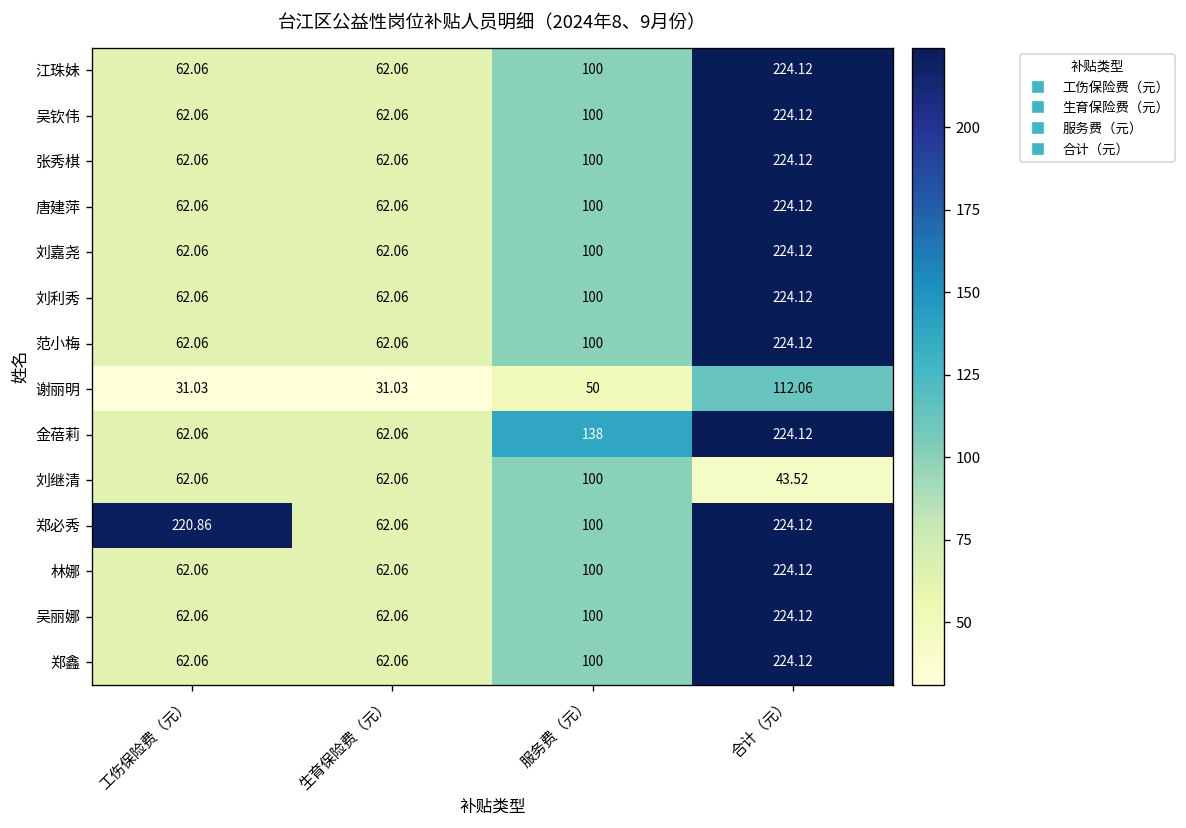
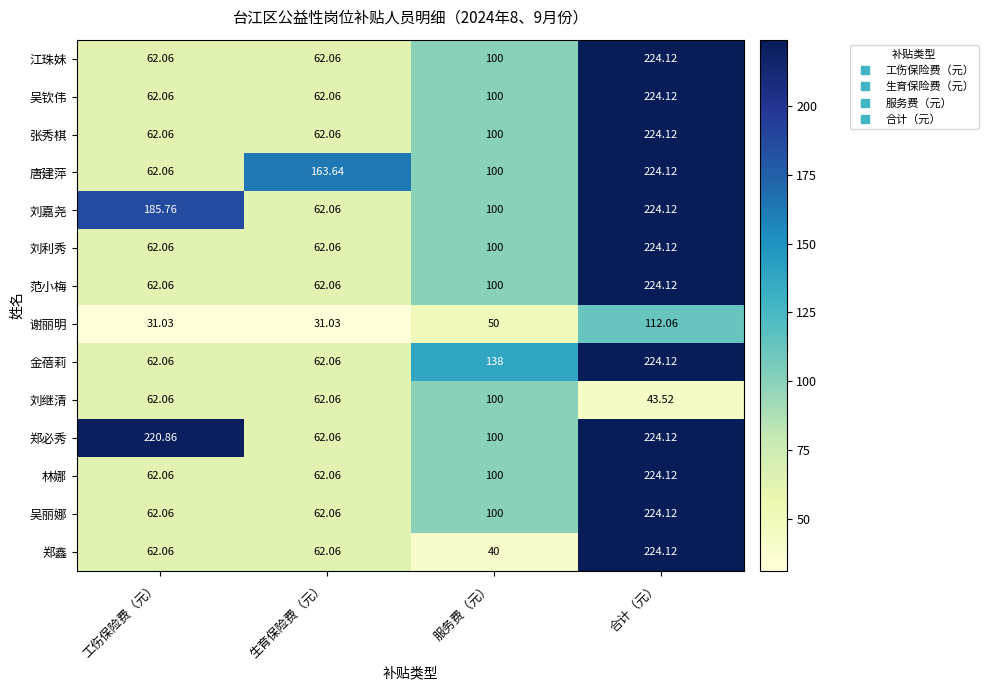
唐建萍, 生育保险费（元）: 62.06 -> 163.64
刘嘉尧, 工伤保险费（元）: 62.06 -> 185.76
郑鑫, 服务费（元）: 100 -> 40
